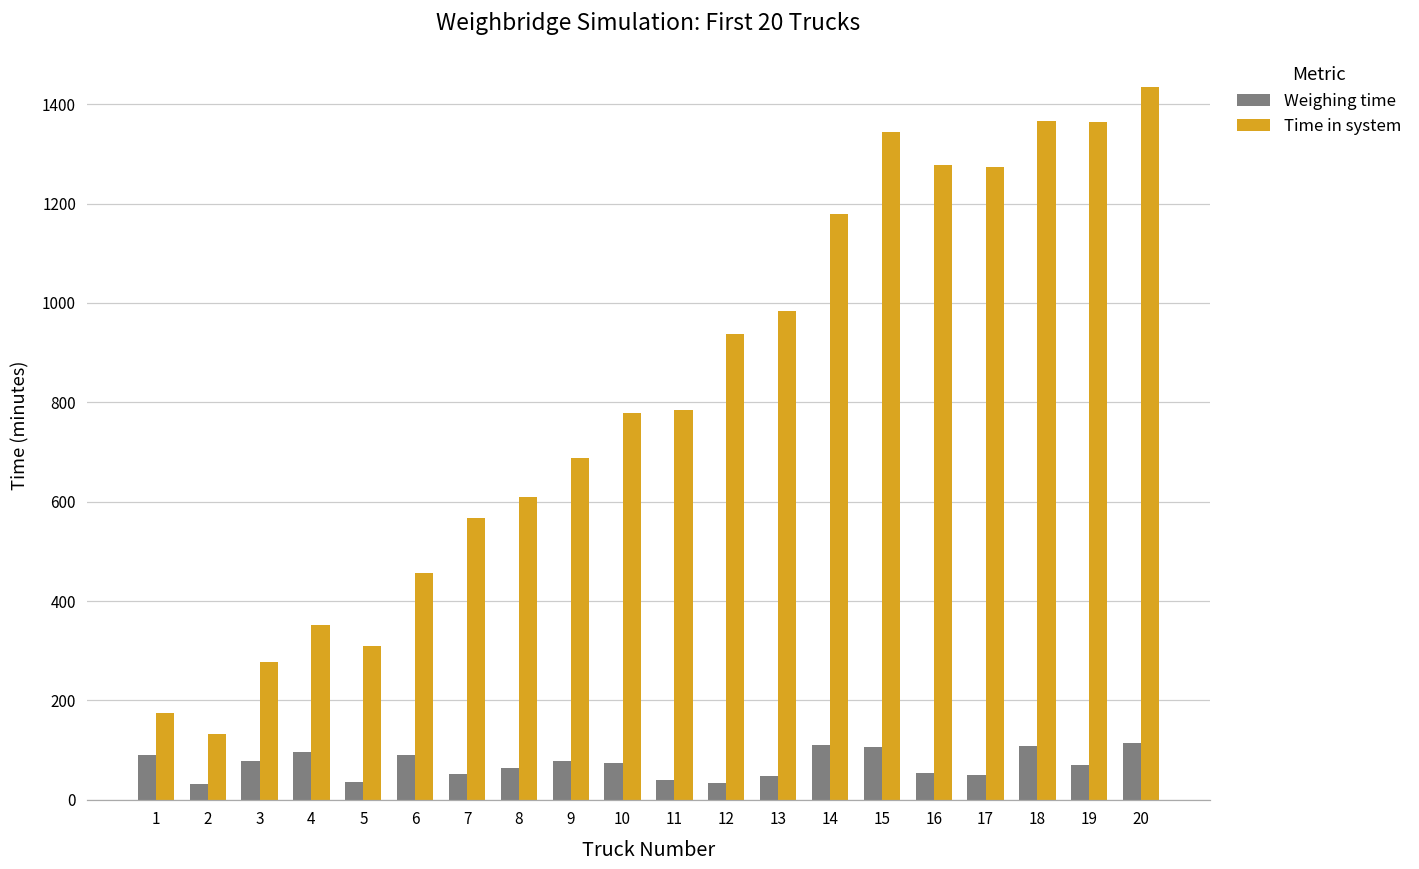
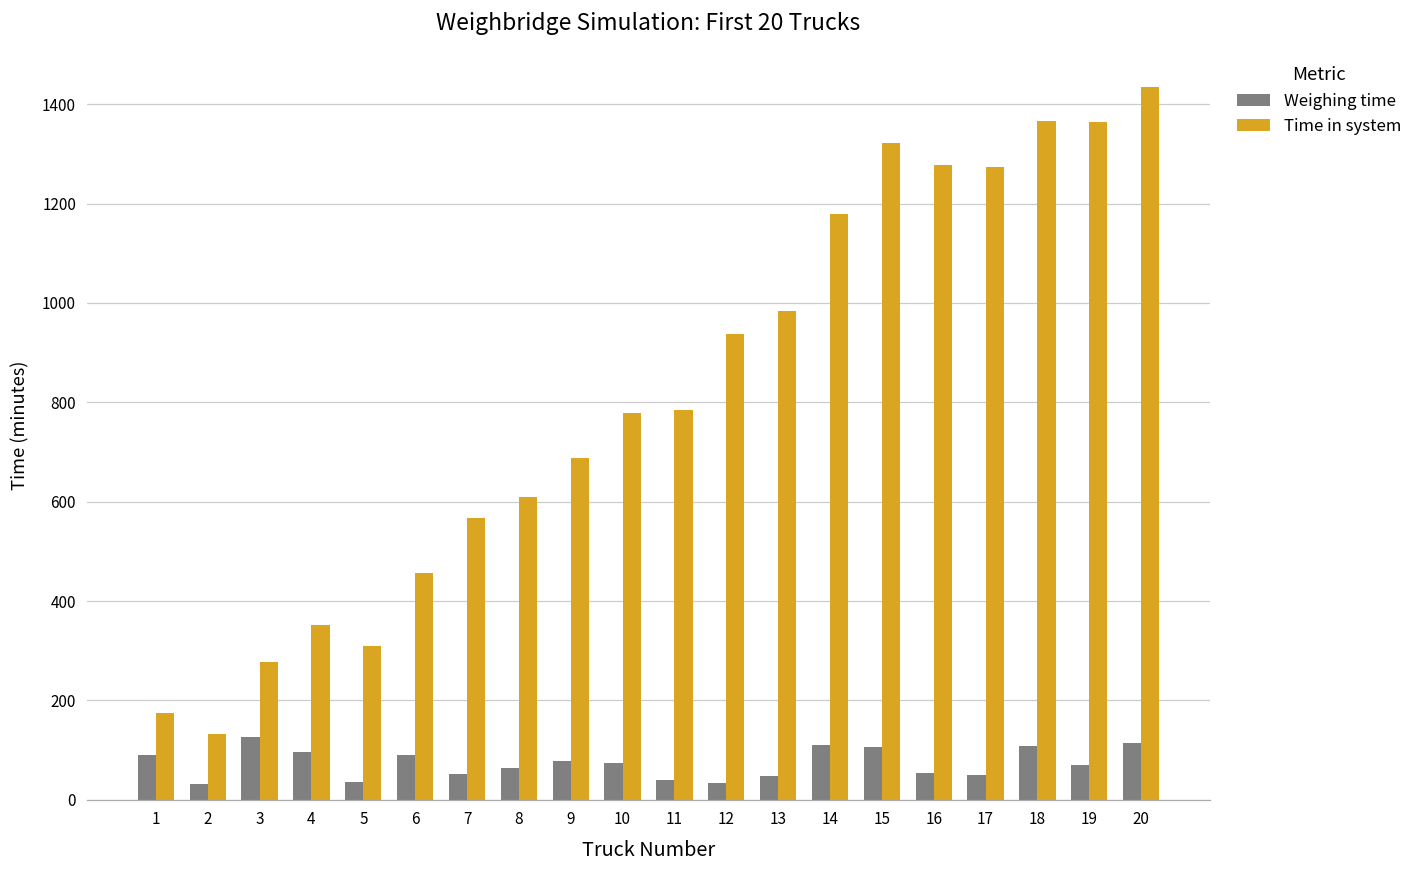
Weighing time, 3: 80 -> 130
Time in system, 15: 1340 -> 1320
